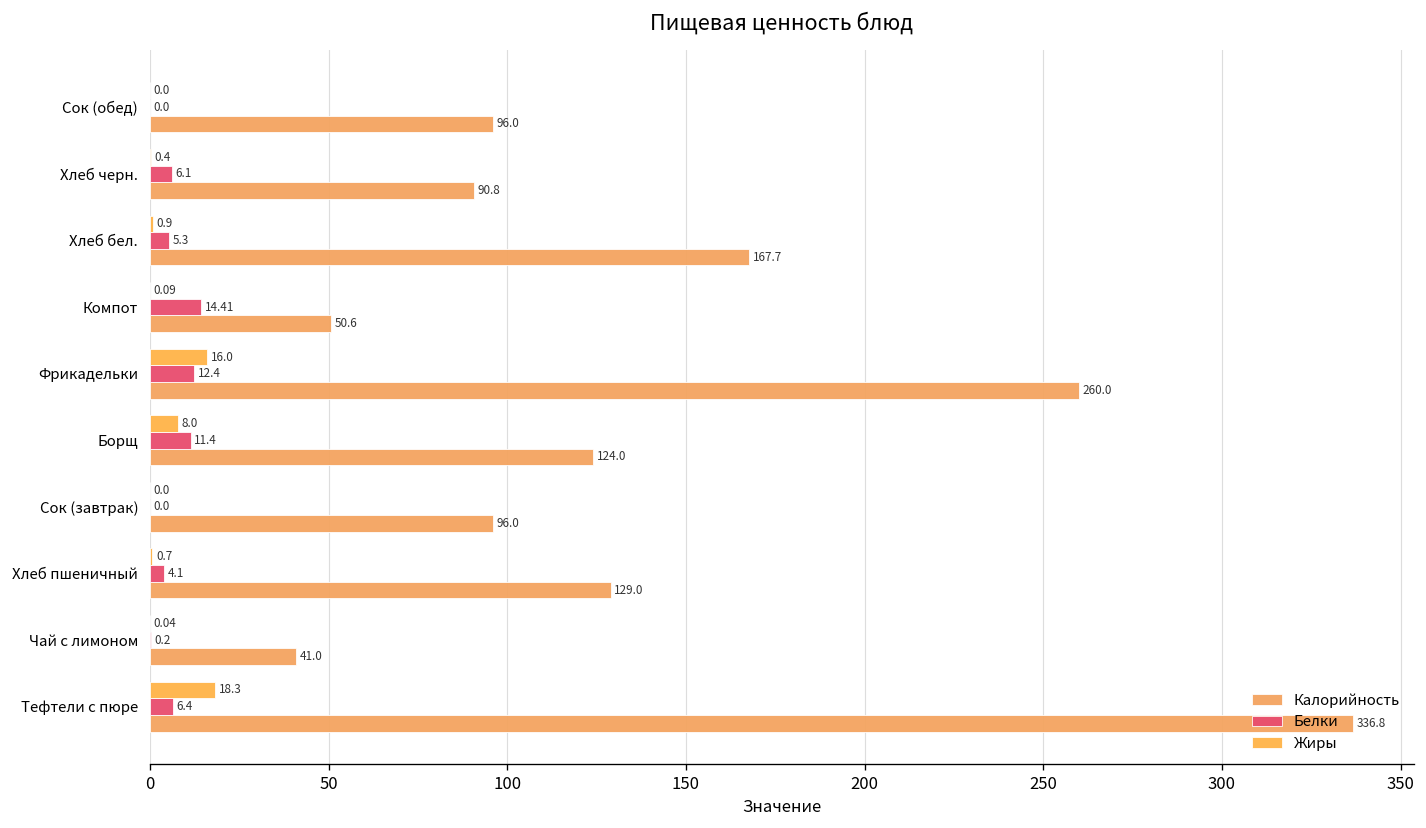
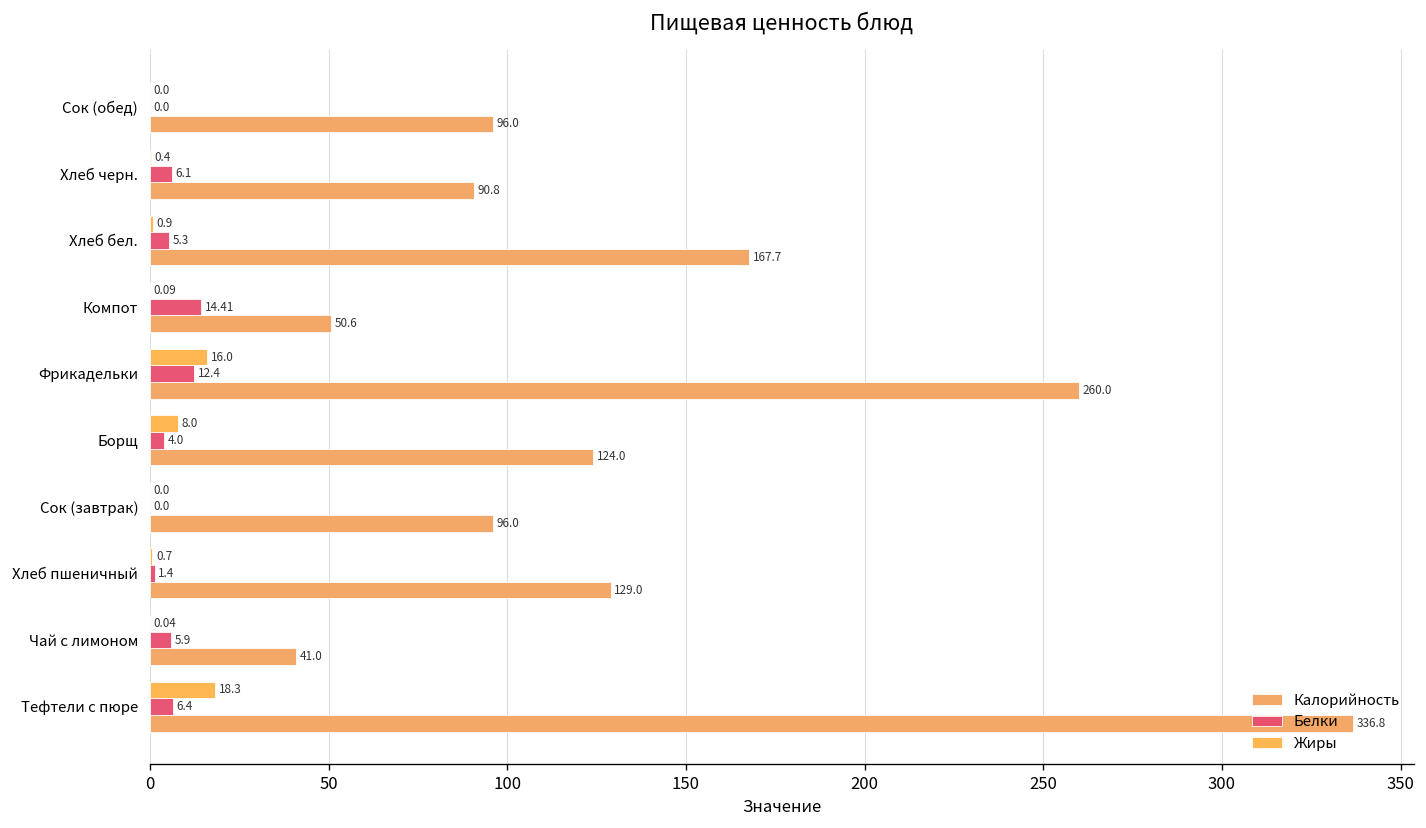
Белки, Борщ: 11.4 -> 4.0
Белки, Хлеб пшеничный: 4.1 -> 1.4
Белки, Чай с лимоном: 0.2 -> 5.9
